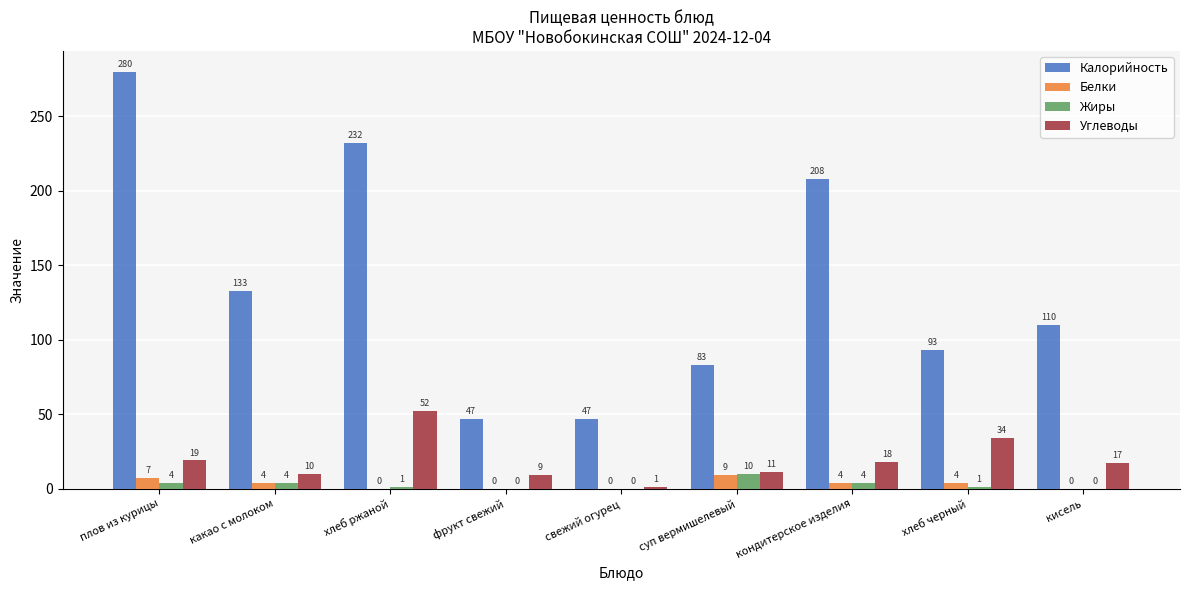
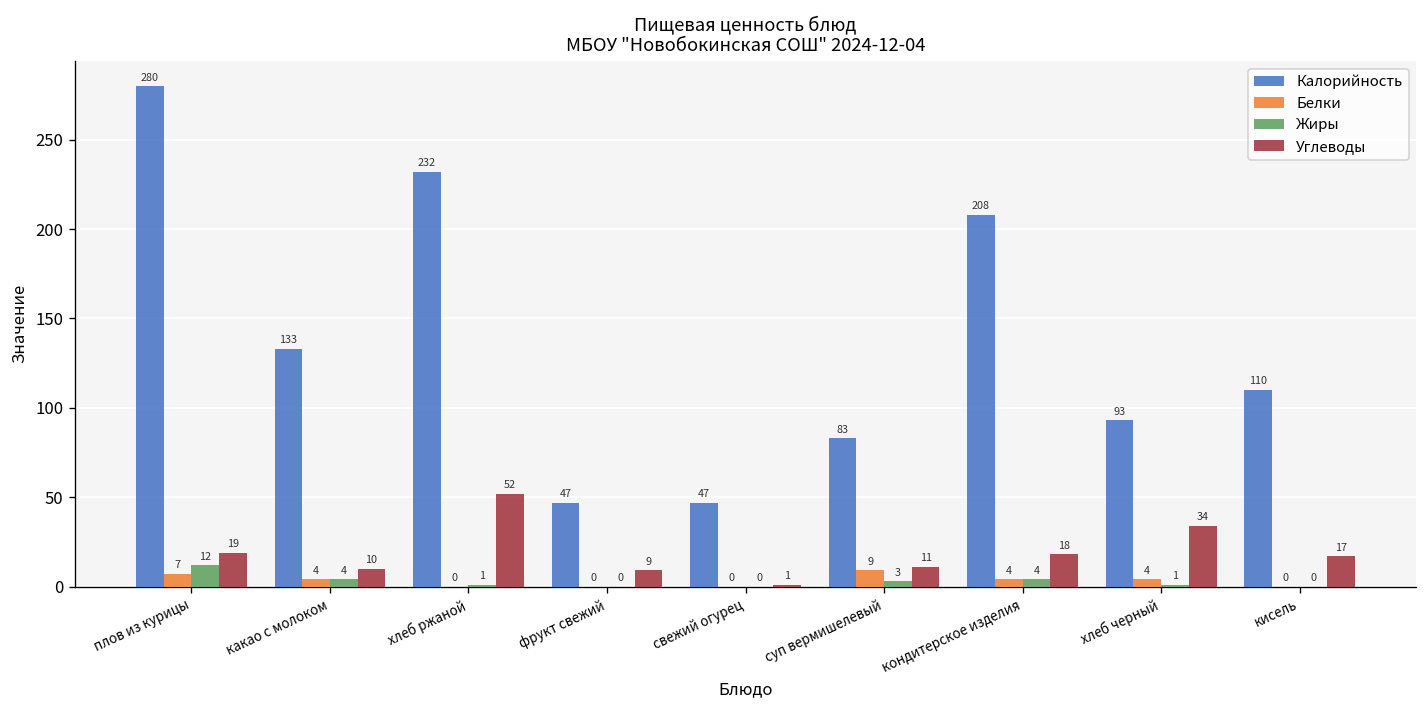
Жиры, плов из курицы: 4 -> 12
Жиры, суп вермишелевый: 10 -> 3
